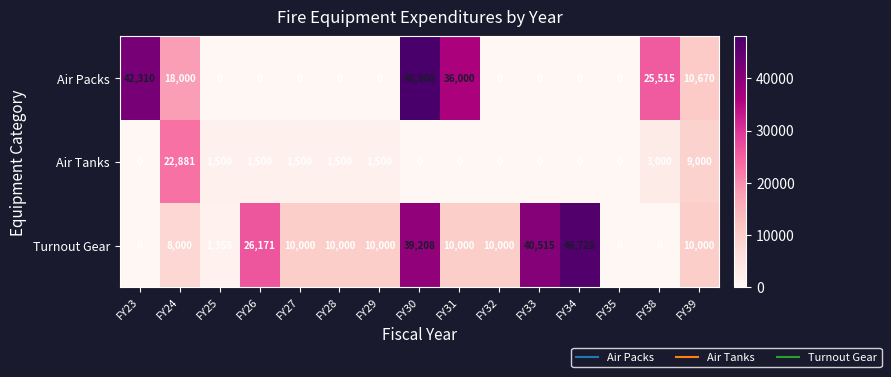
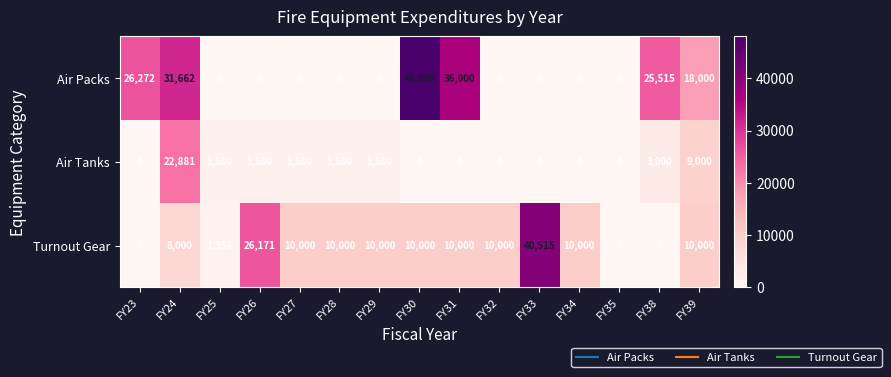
Air Packs, FY23: 42,310 -> 26,272
Air Packs, FY24: 18,000 -> 31,662
Air Packs, FY39: 10,670 -> 18,000
Turnout Gear, FY30: 39,208 -> 10,000
Turnout Gear, FY34: 46,728 -> 10,000
